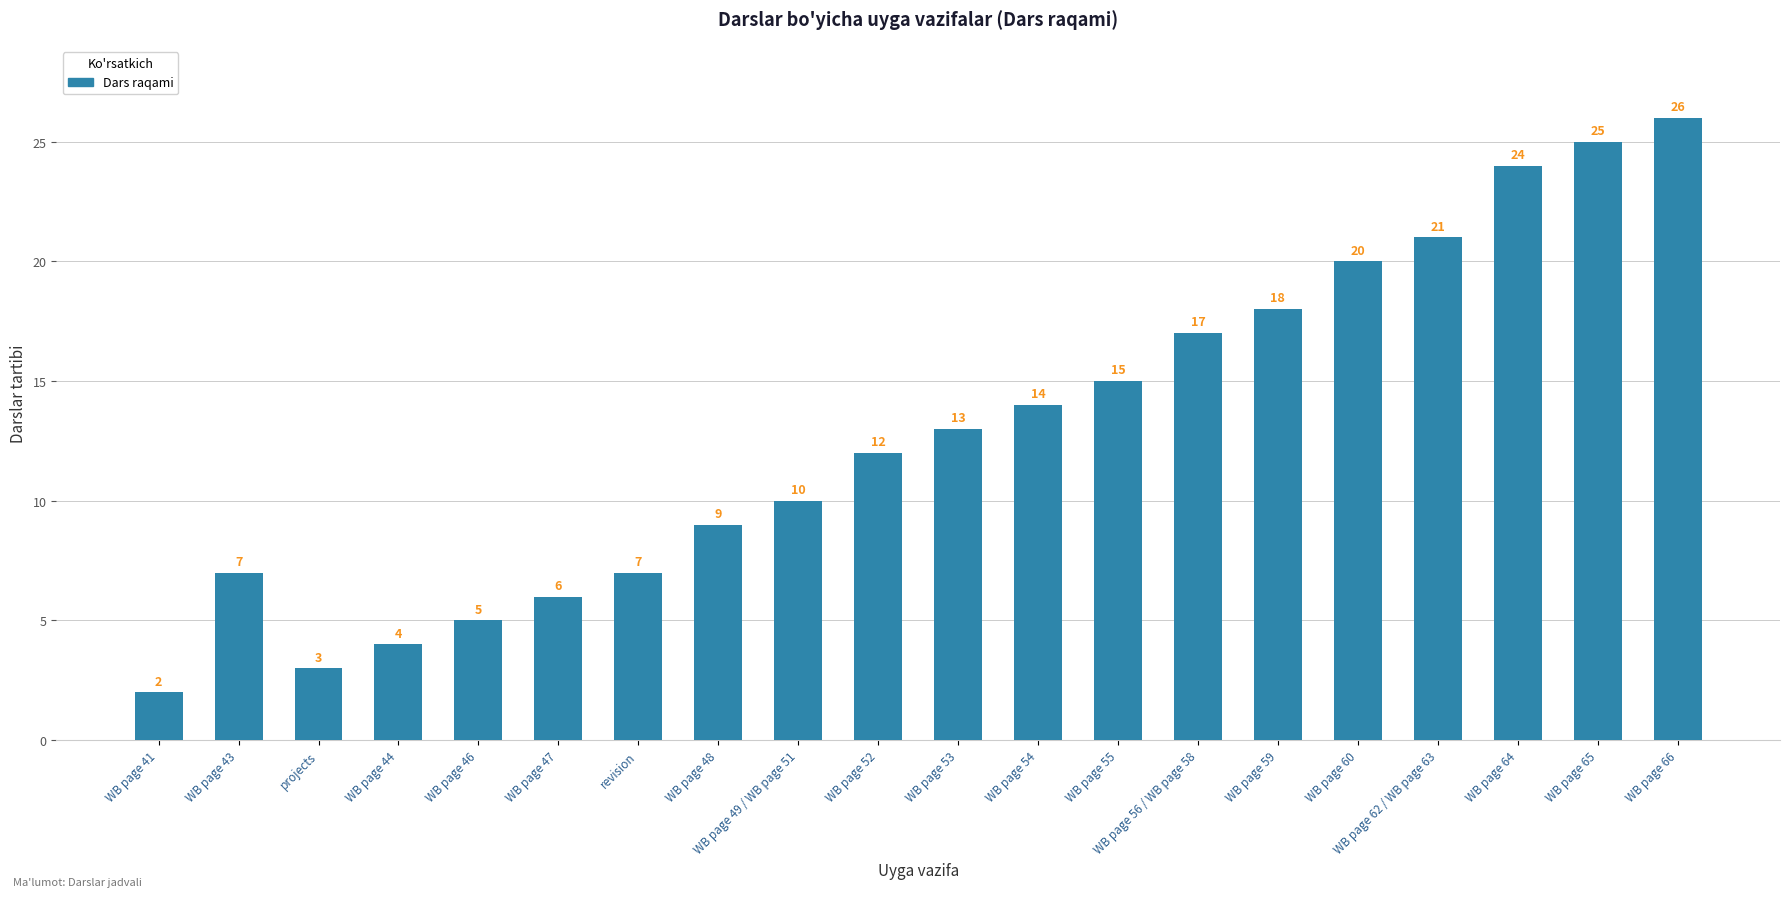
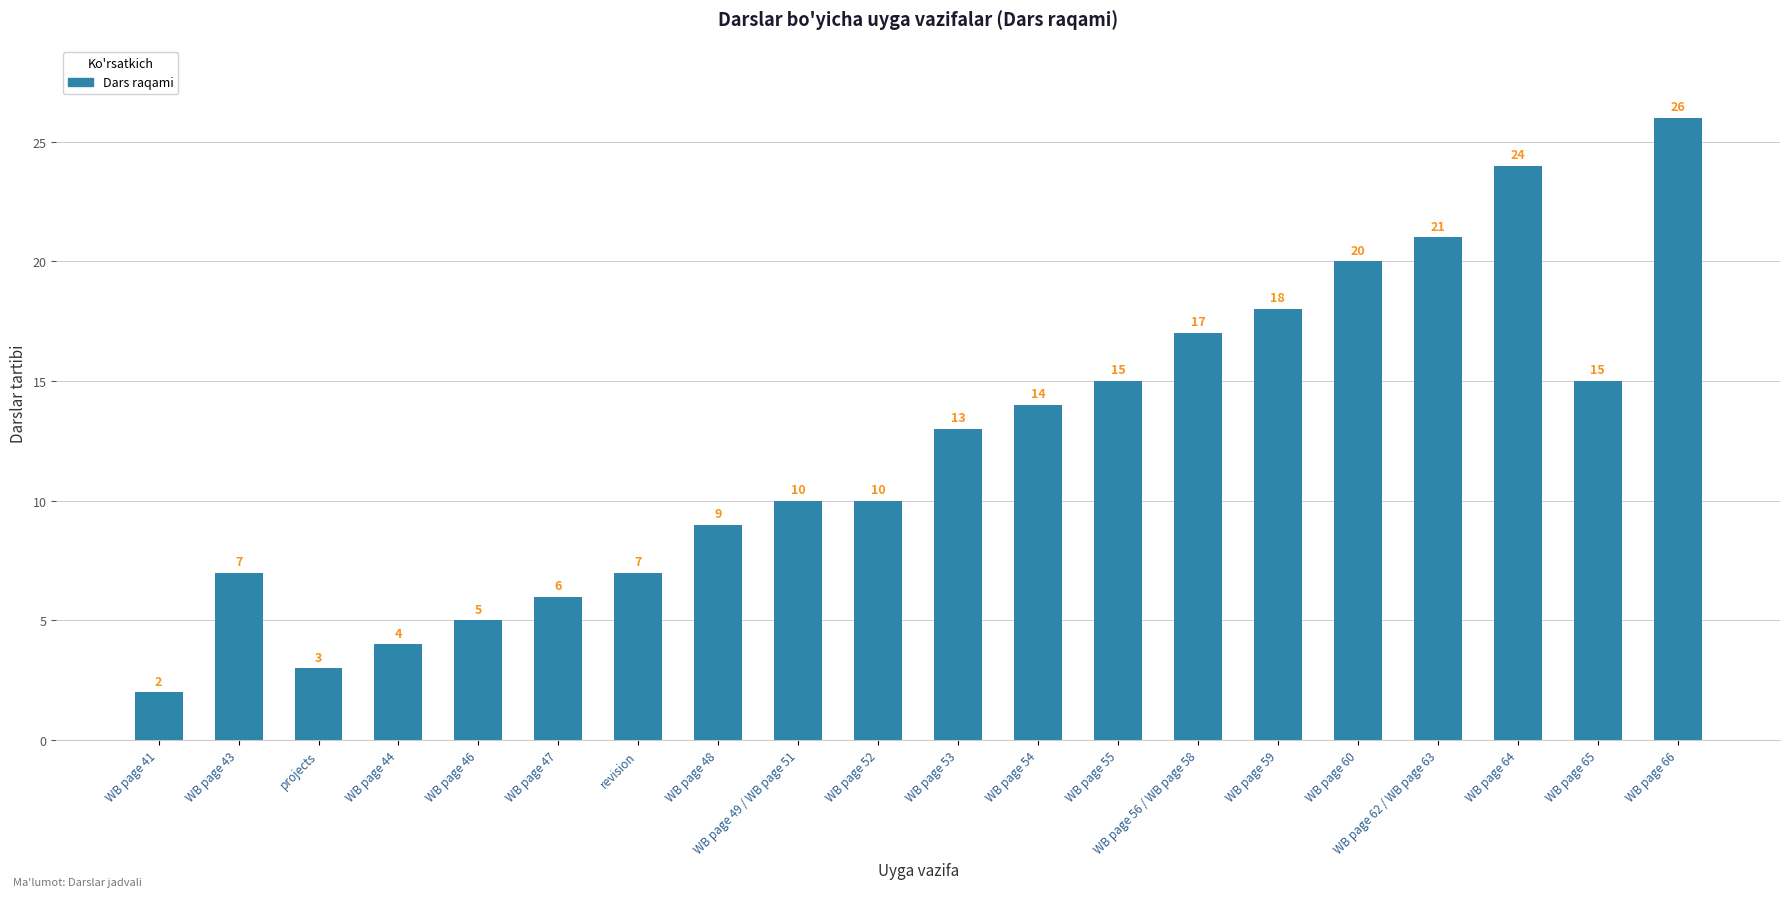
WB page 52: 12 -> 10
WB page 65: 25 -> 15
